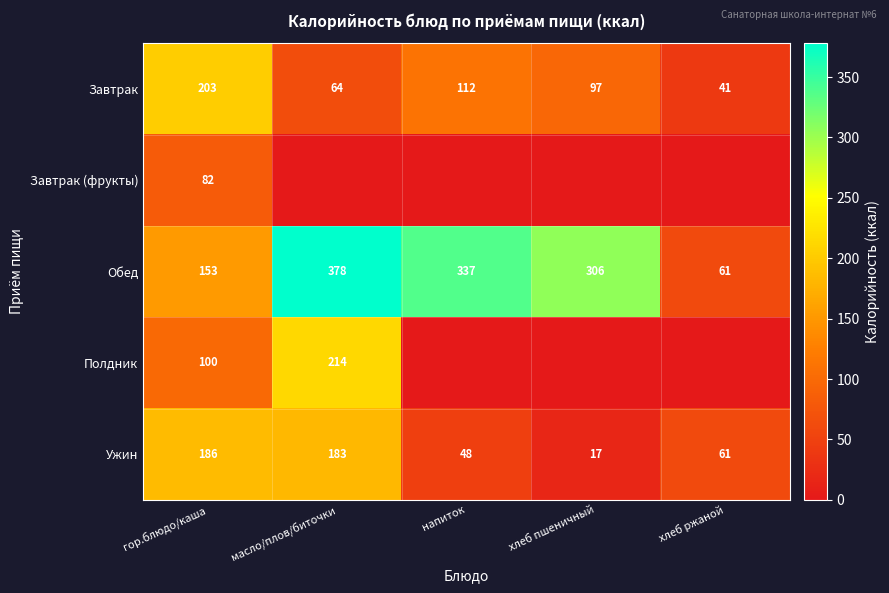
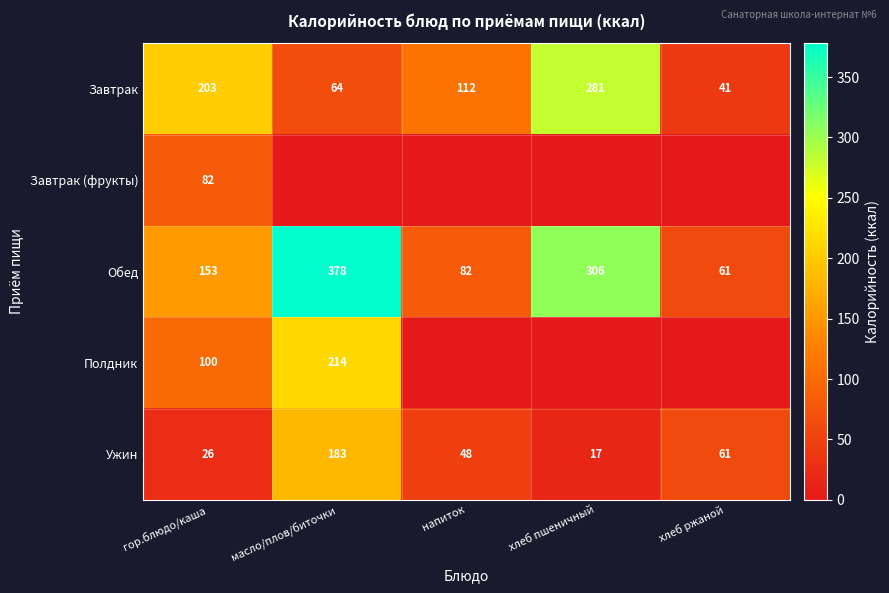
Завтрак, хлеб пшеничный: 97 -> 281
Обед, напиток: 337 -> 82
Ужин, гор.блюдо/каша: 186 -> 26
